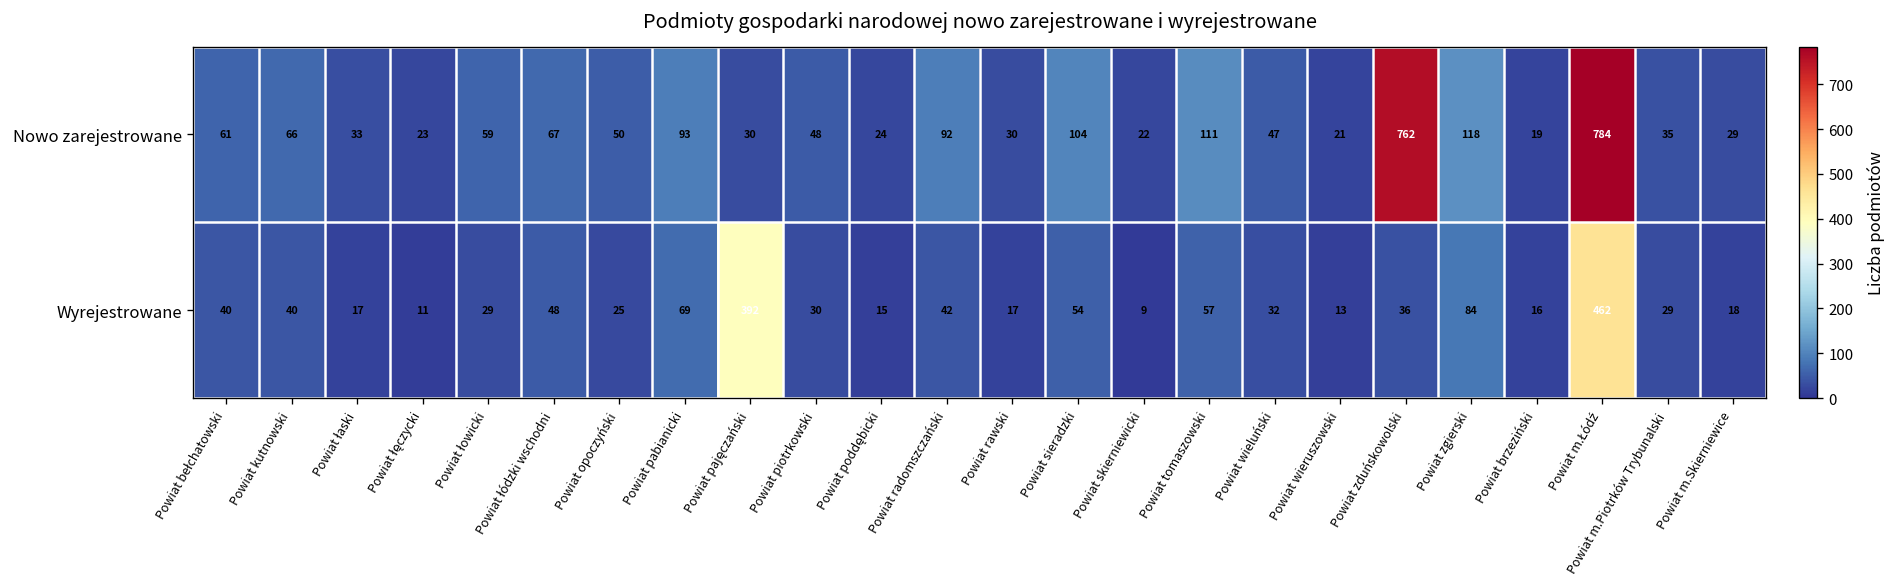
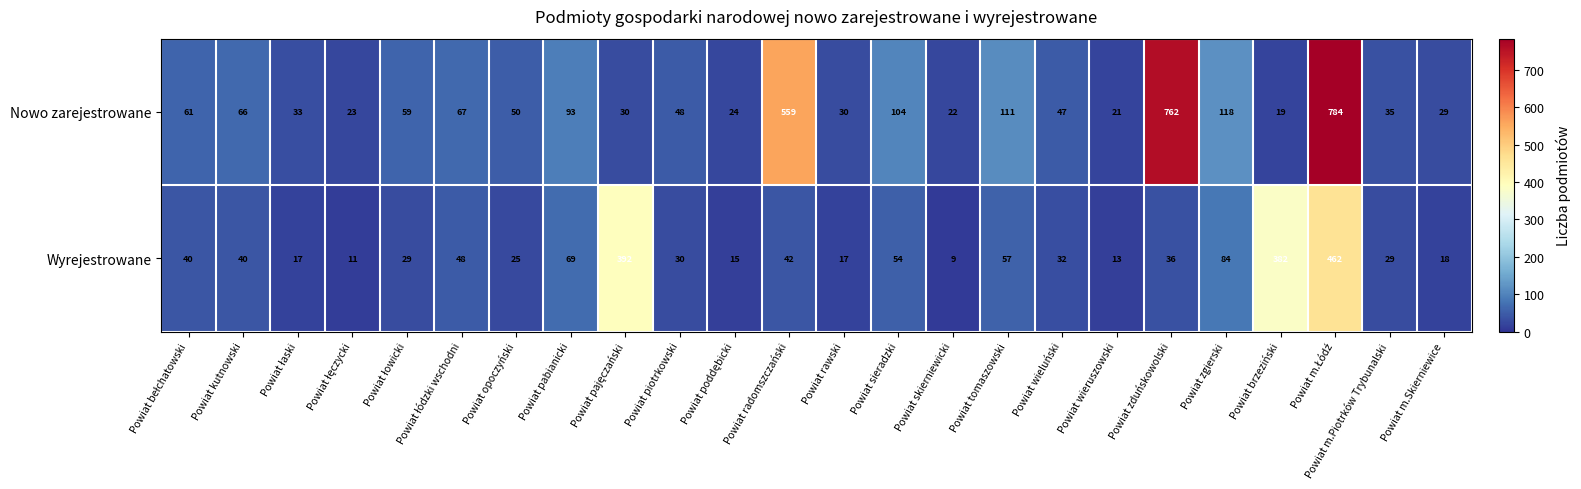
Nowo zarejestrowane, Powiat radomszczański: 92 -> 559
Wyrejestrowane, Powiat brzeziński: 16 -> 382
